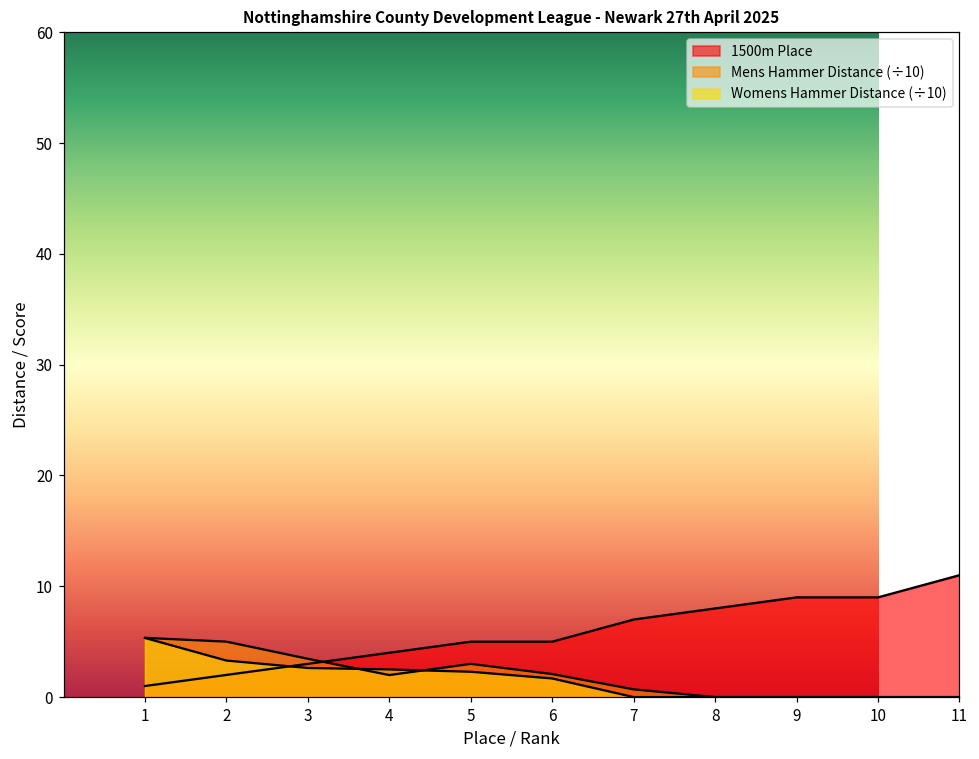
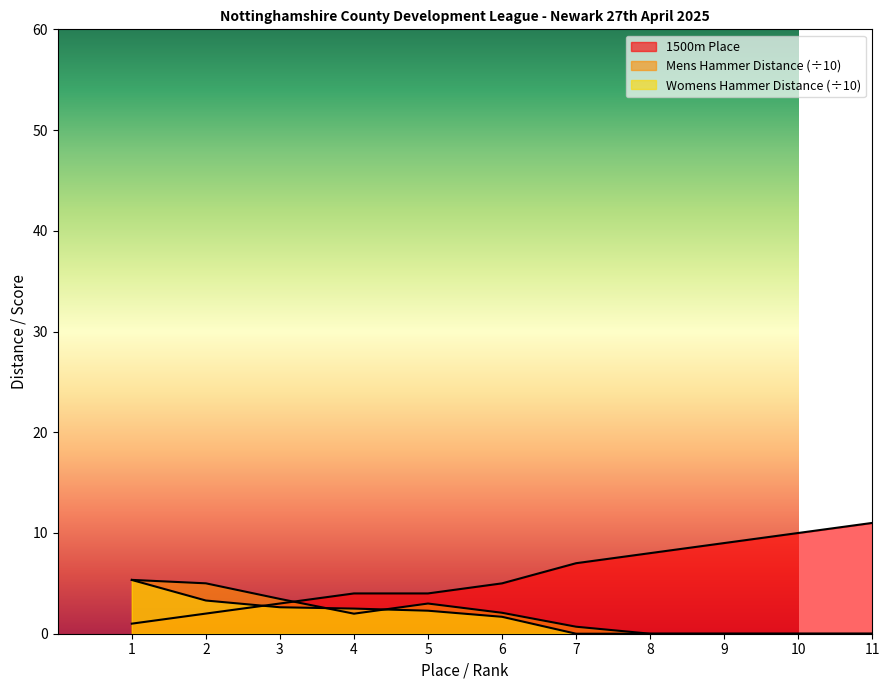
1500m Place, 5: 5 -> 4
1500m Place, 10: 9 -> 10
